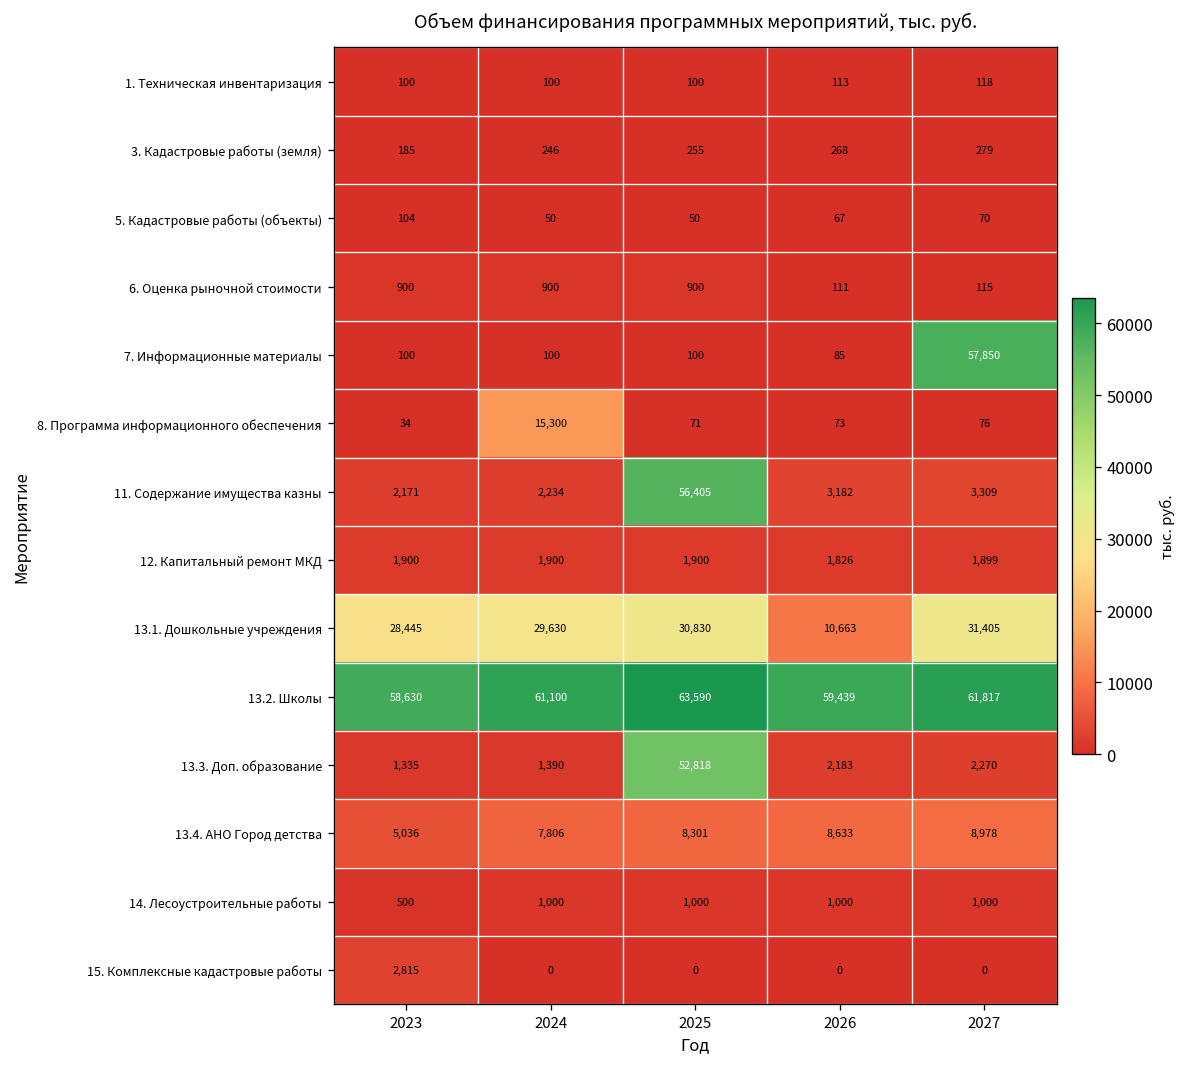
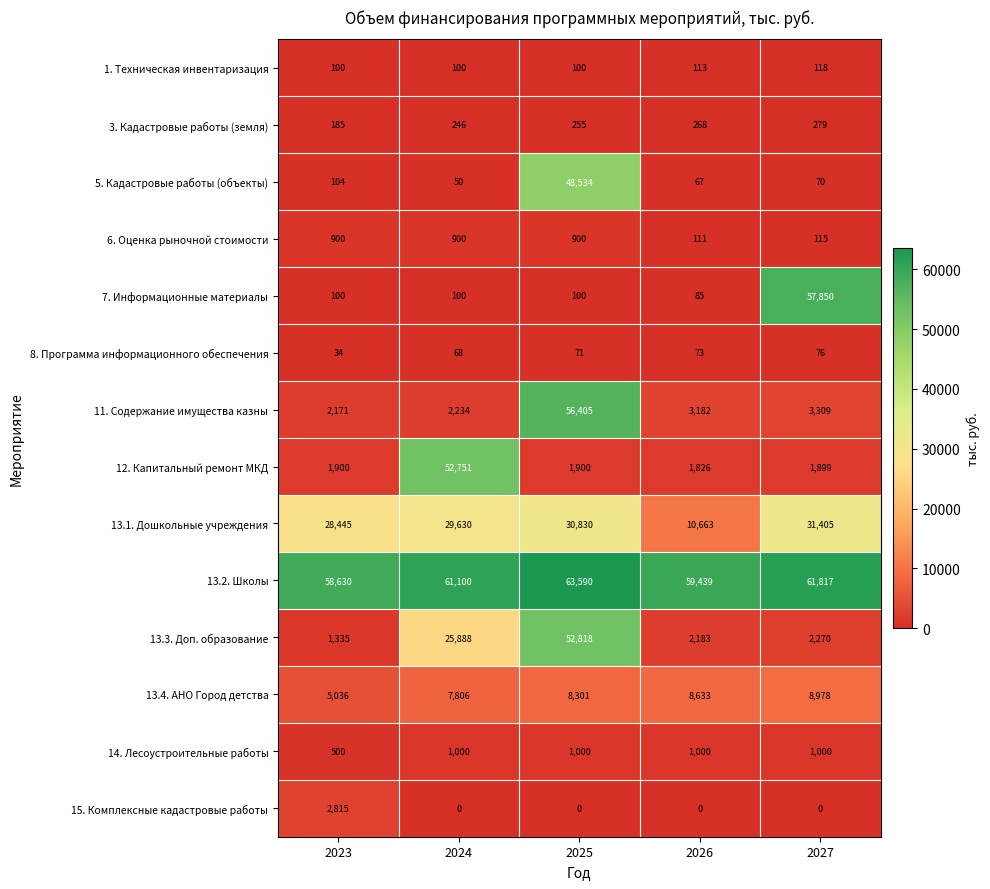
5. Кадастровые работы (объекты), 2025: 50 -> 48,534
8. Программа информационного обеспечения, 2024: 15,300 -> 68
12. Капитальный ремонт МКД, 2024: 1,900 -> 52,751
13.3. Доп. образование, 2024: 1,390 -> 25,888
